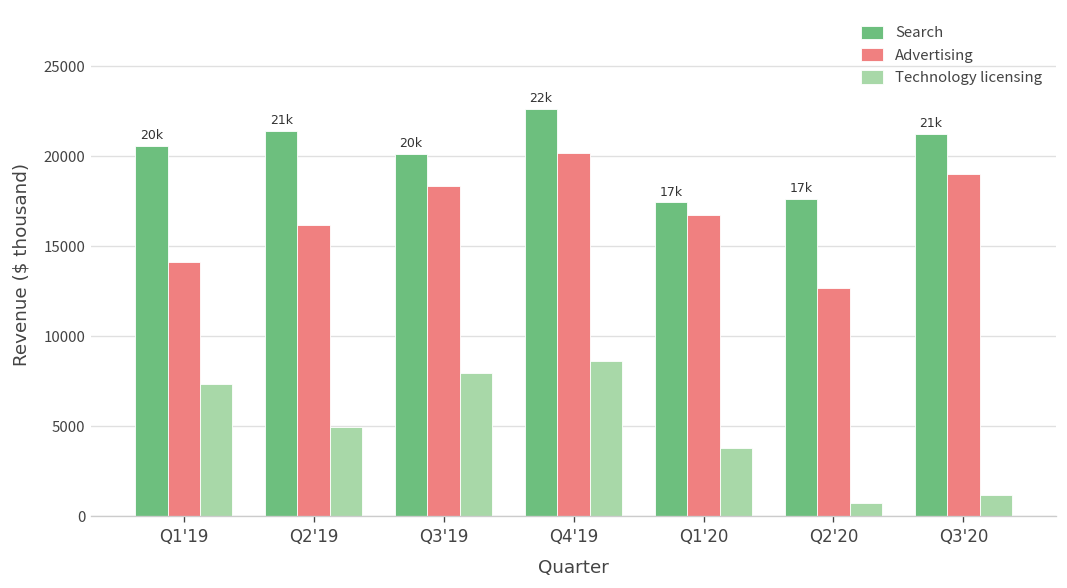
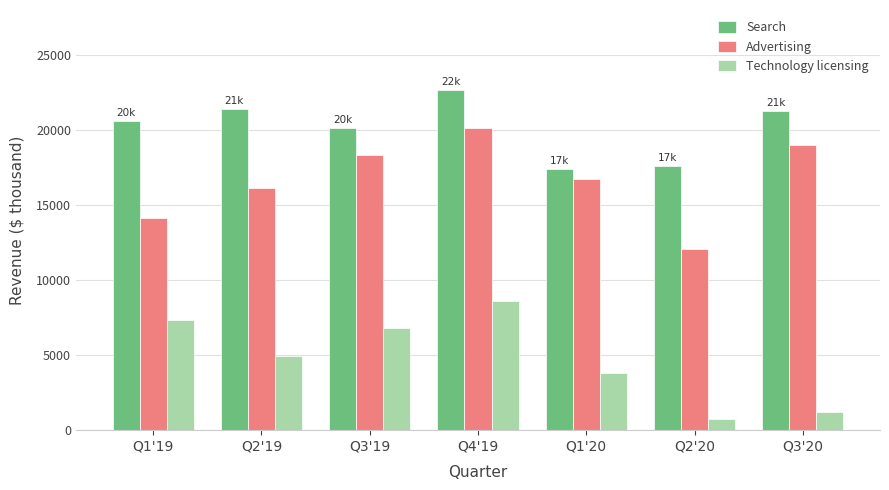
Technology licensing, Q3'19: 7900 -> 6800
Advertising, Q2'20: 12700 -> 12000
